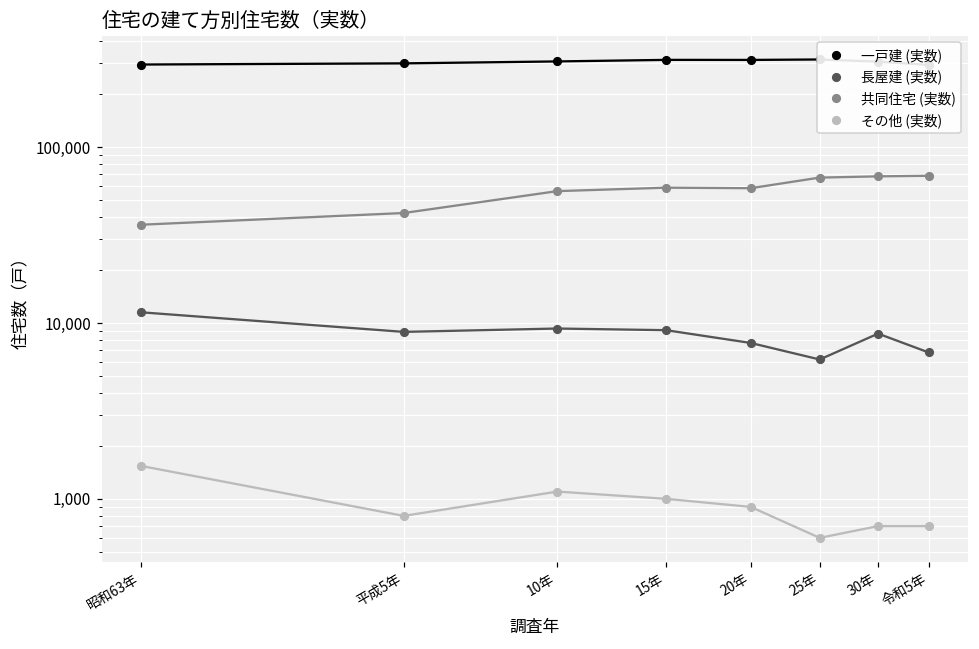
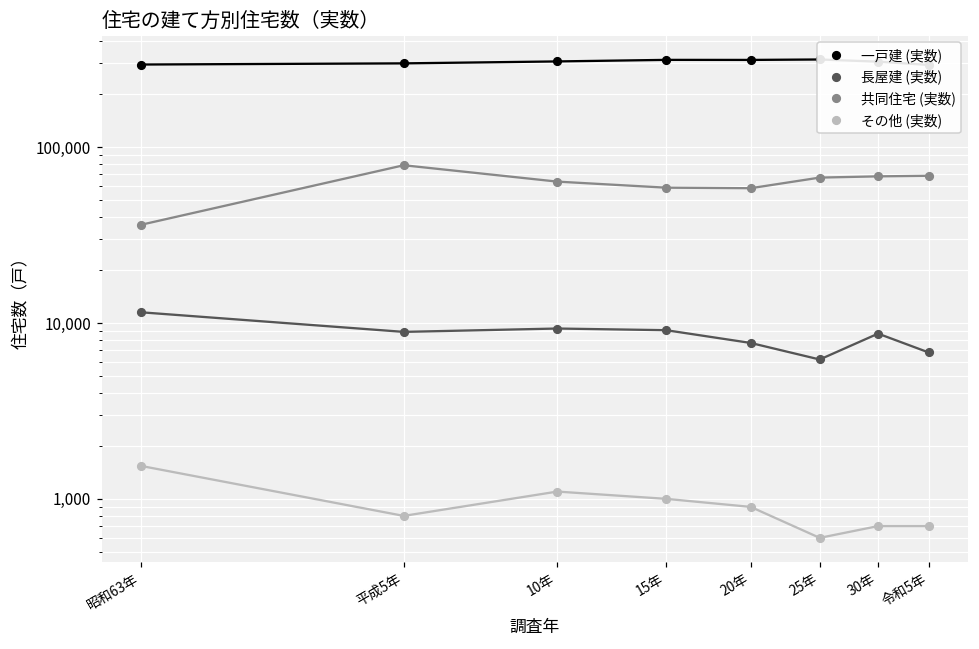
共同住宅 (実数), 平成5年: 42,000 -> 80,000
共同住宅 (実数), 10年: 56,000 -> 64,000
